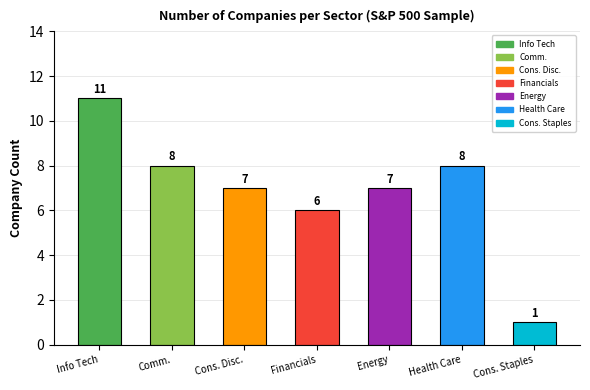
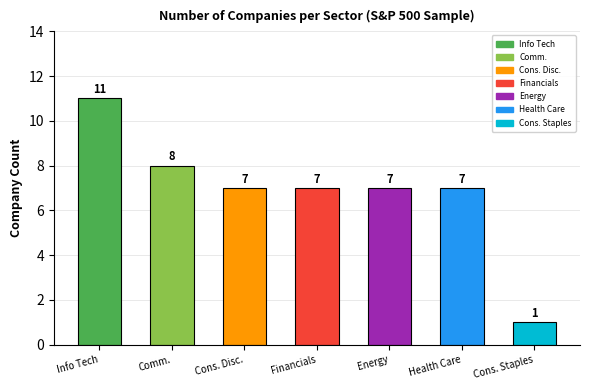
Financials: 6 -> 7
Health Care: 8 -> 7
